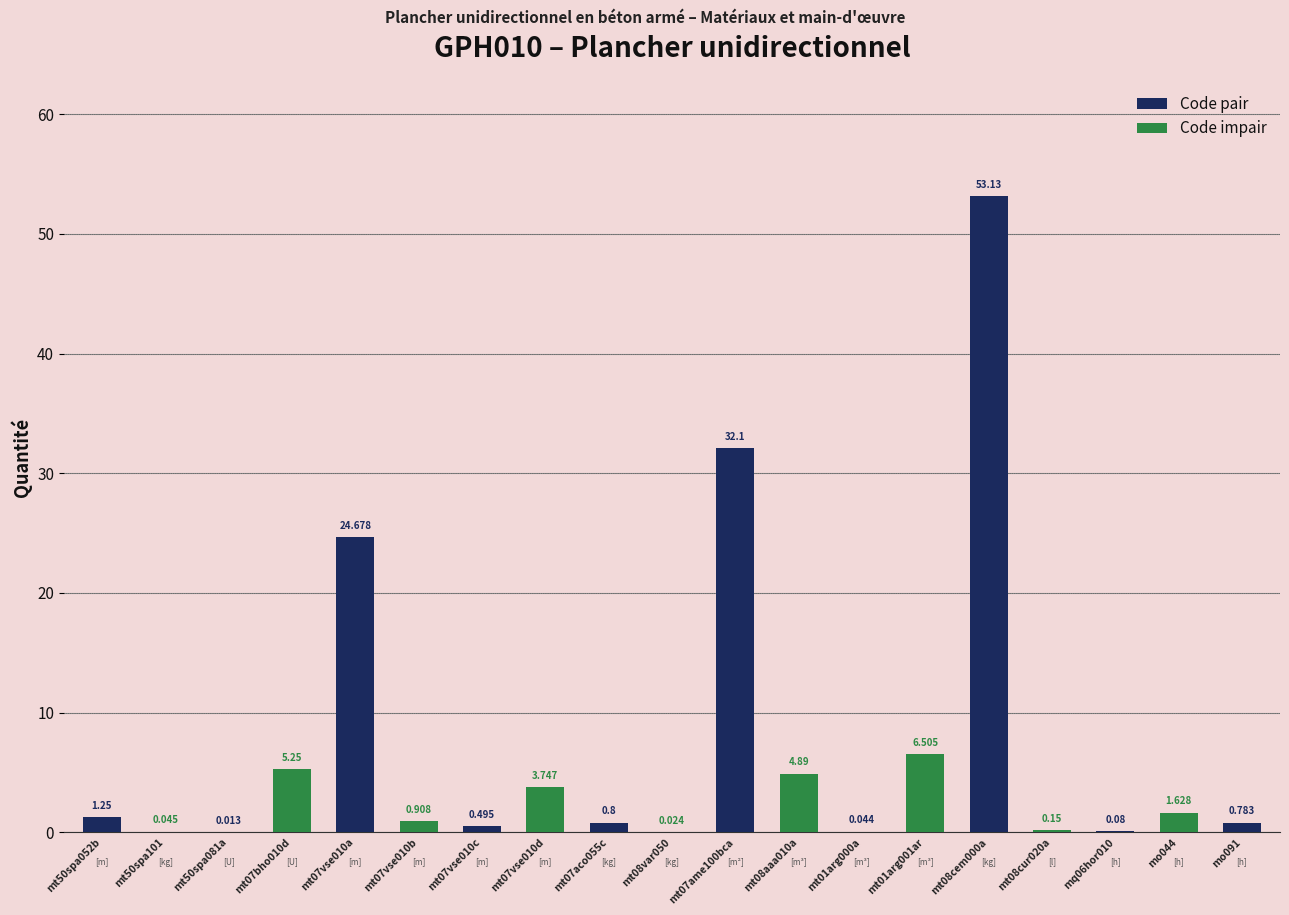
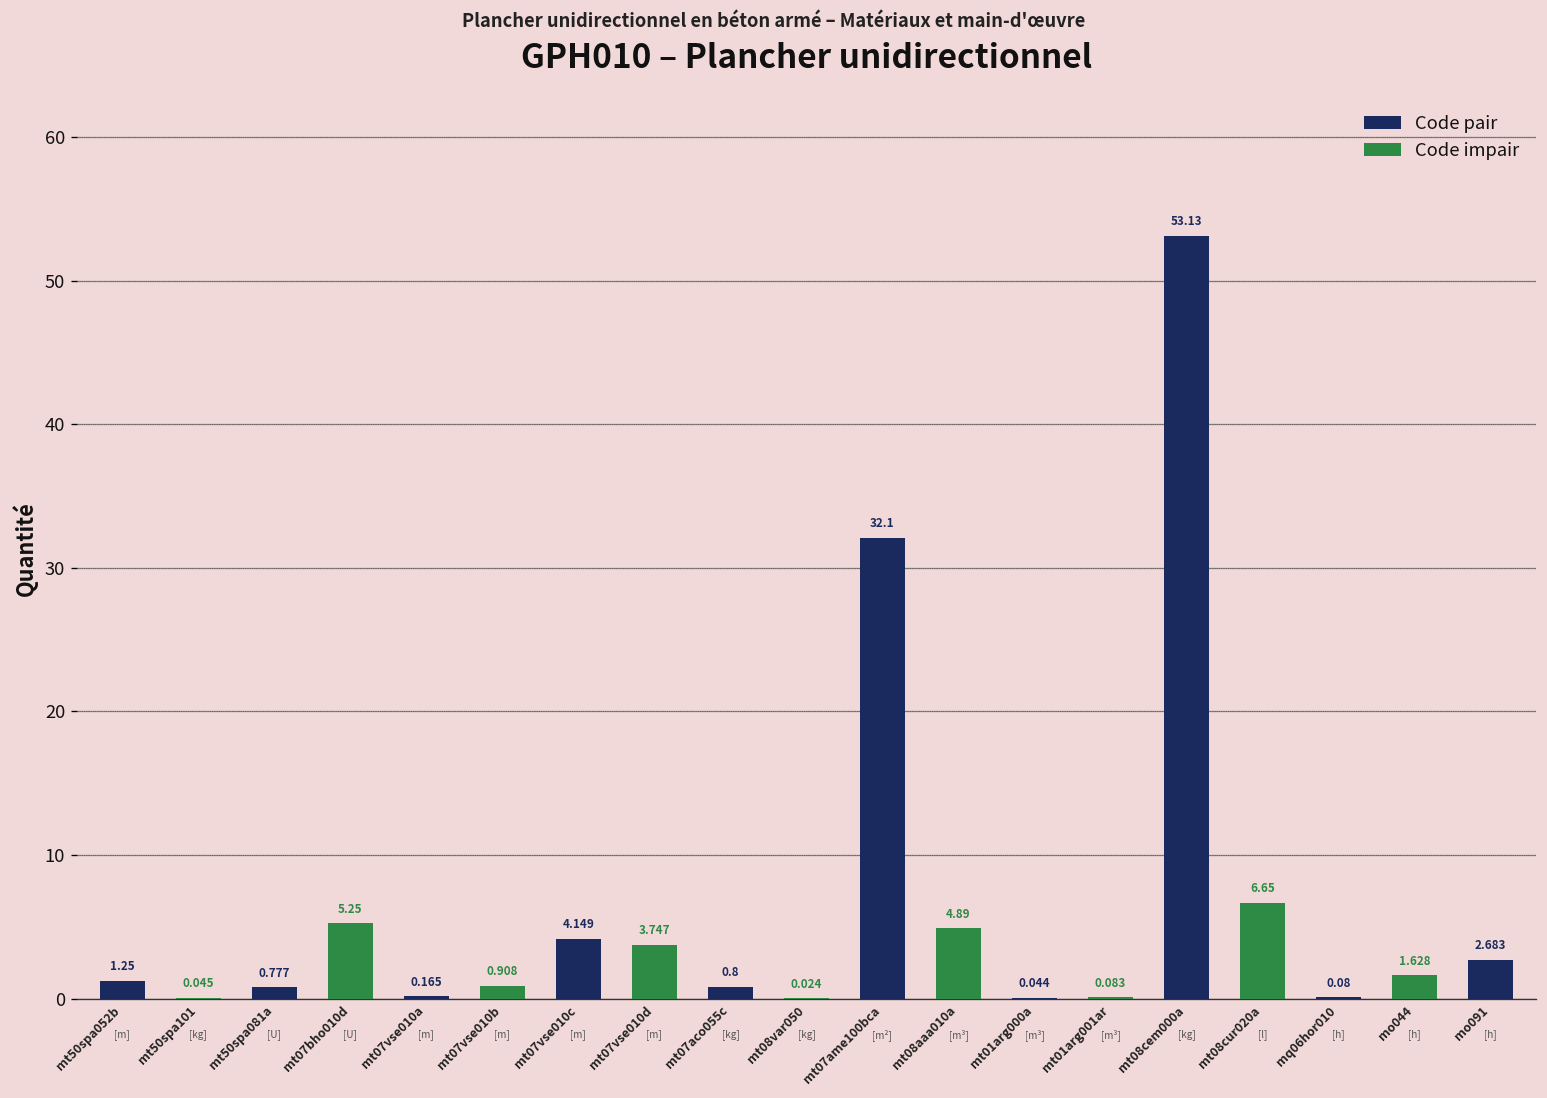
Code pair, mt50spa081a: 0.013 -> 0.777
Code pair, mt07vse010a: 24.678 -> 0.165
Code pair, mt07vse010c: 0.495 -> 4.149
Code impair, mt01arg001ar: 6.505 -> 0.083
Code impair, mt08cur020a: 0.15 -> 6.65
Code pair, mo091: 0.783 -> 2.683
